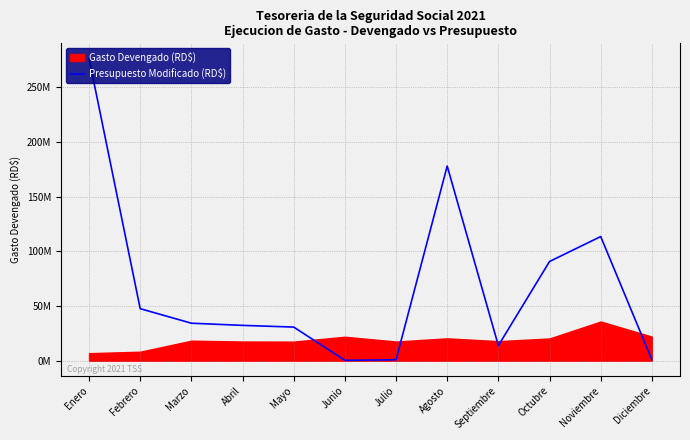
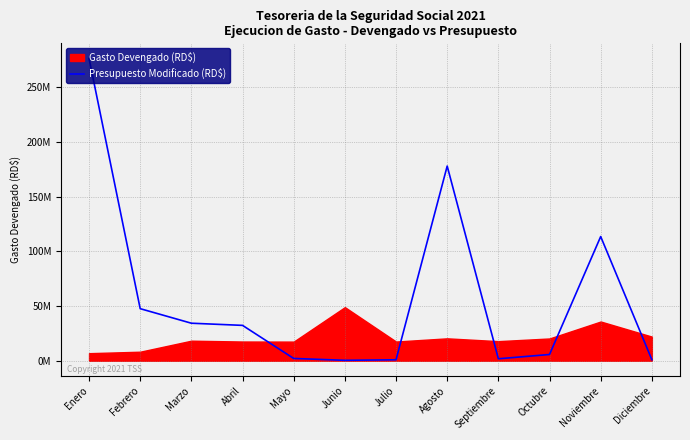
Presupuesto Modificado (RD$), Mayo: 31000000 -> 2000000
Gasto Devengado (RD$), Junio: 22000000 -> 49000000
Presupuesto Modificado (RD$), Septiembre: 14000000 -> 2000000
Presupuesto Modificado (RD$), Octubre: 91000000 -> 6000000
